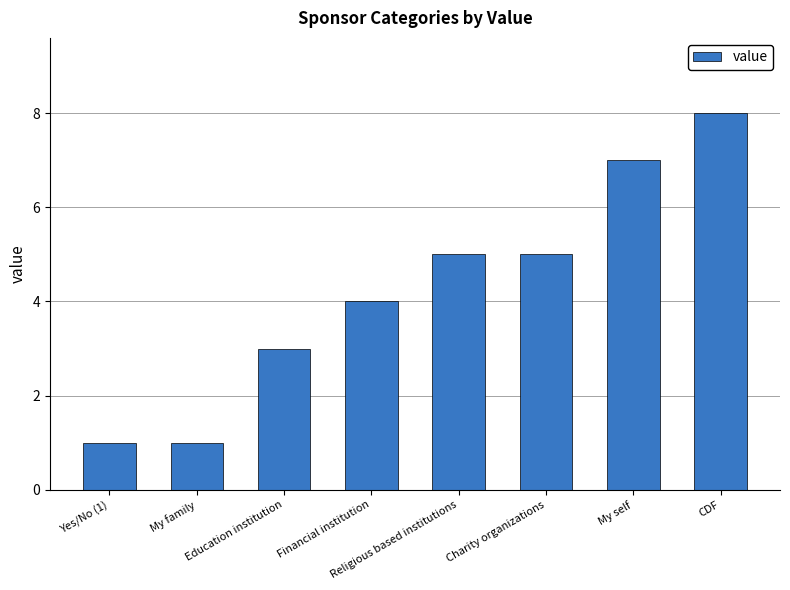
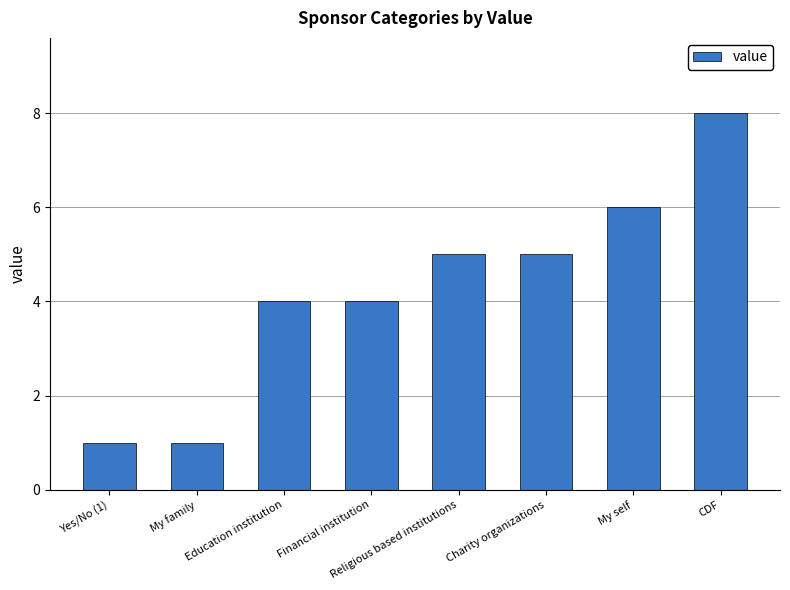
Education institution: 3 -> 4
My self: 7 -> 6
